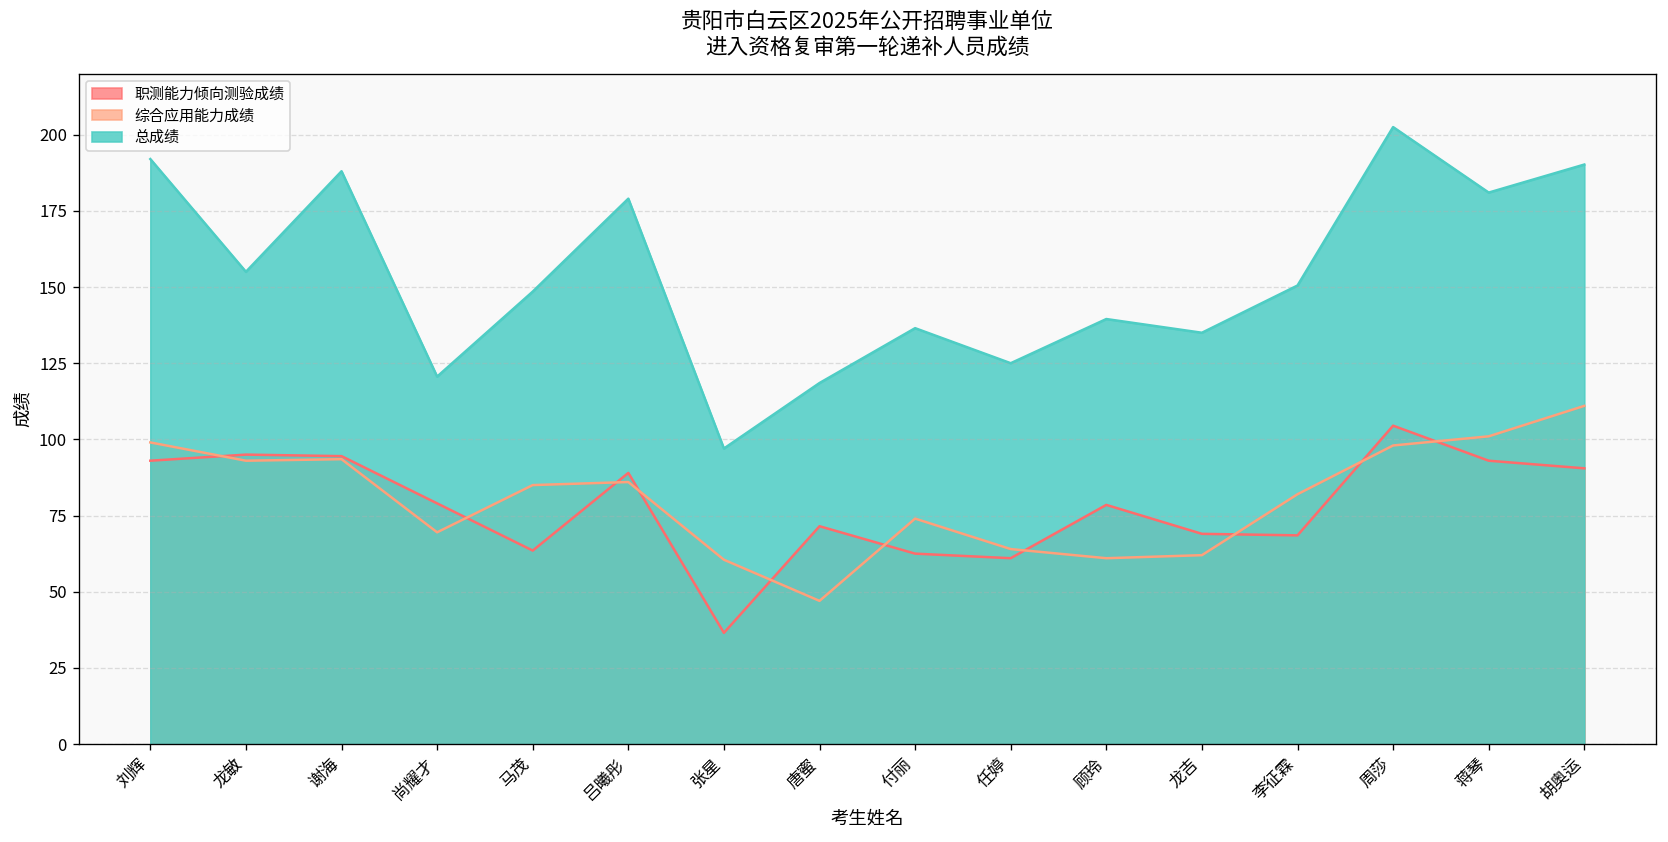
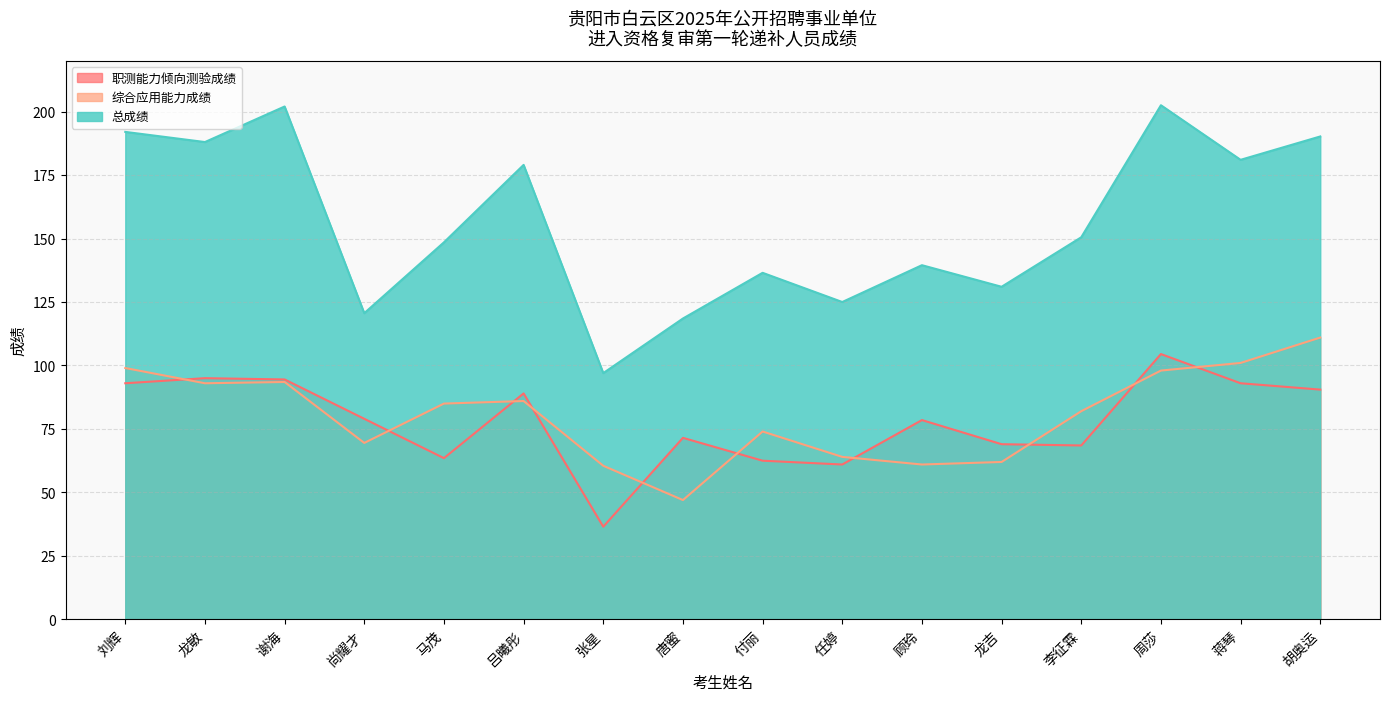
总成绩, 龙敏: 155 -> 188
总成绩, 谢海: 188 -> 202
总成绩, 龙吉: 135 -> 131
